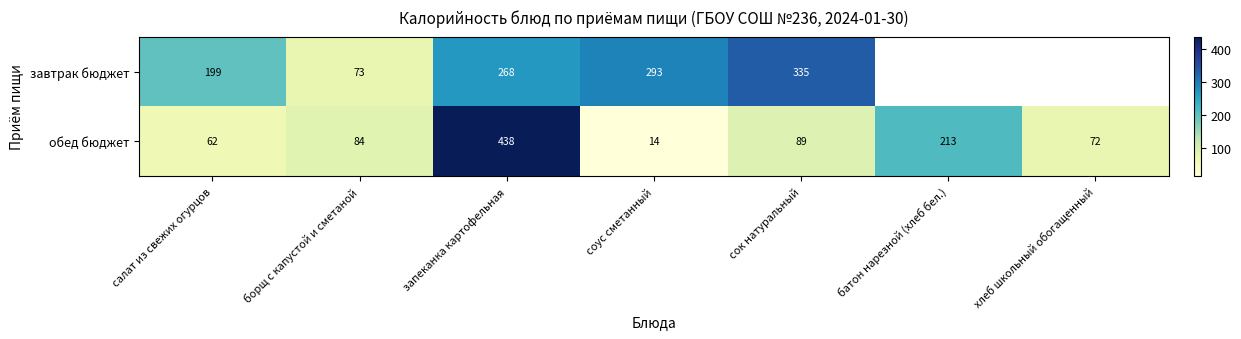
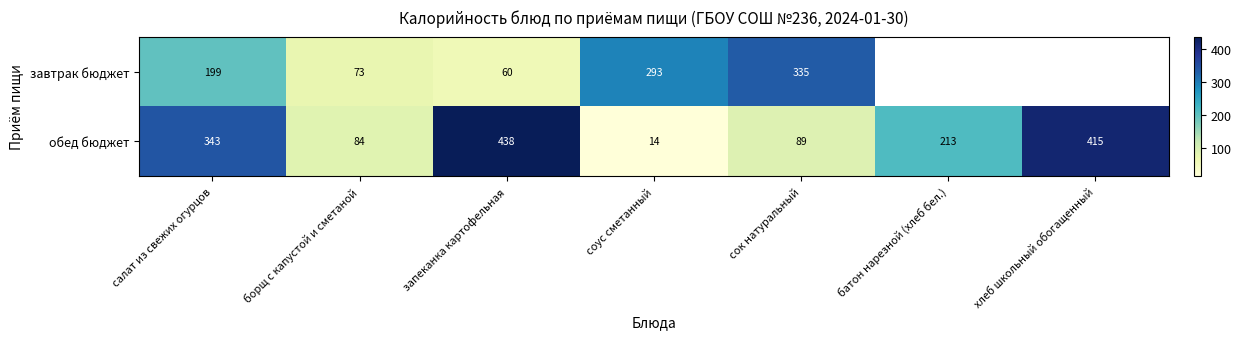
завтрак бюджет, запеканка картофельная: 268 -> 60
обед бюджет, салат из свежих огурцов: 62 -> 343
обед бюджет, хлеб школьный обогащенный: 72 -> 415
